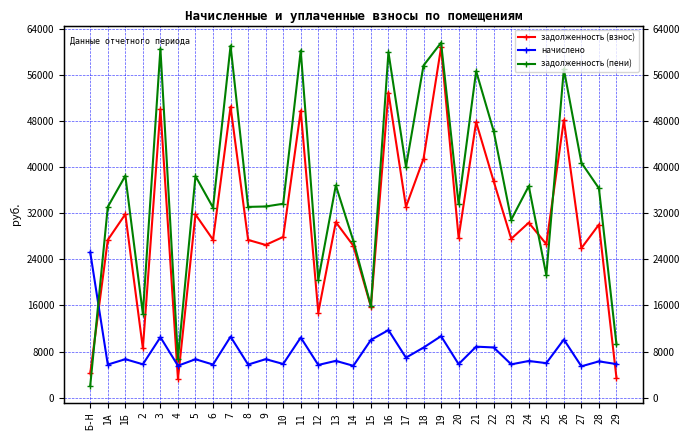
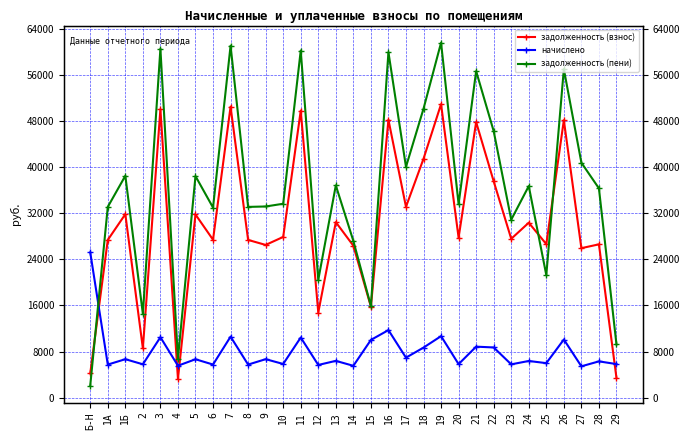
задолженность (взнос), 16: 53000 -> 48000
задолженность (пени), 18: 58000 -> 50000
задолженность (взнос), 19: 61000 -> 51000
задолженность (взнос), 28: 30000 -> 27000
